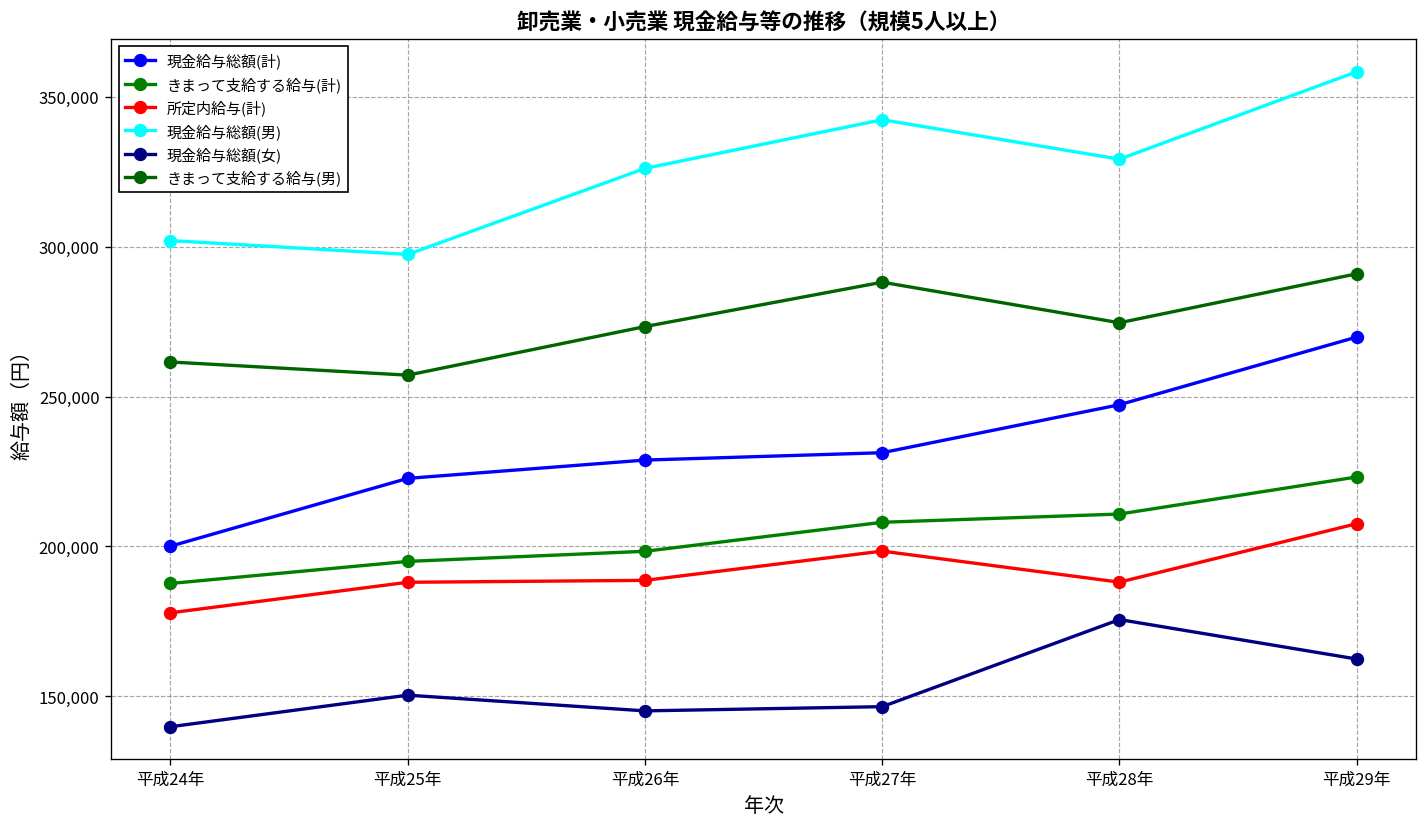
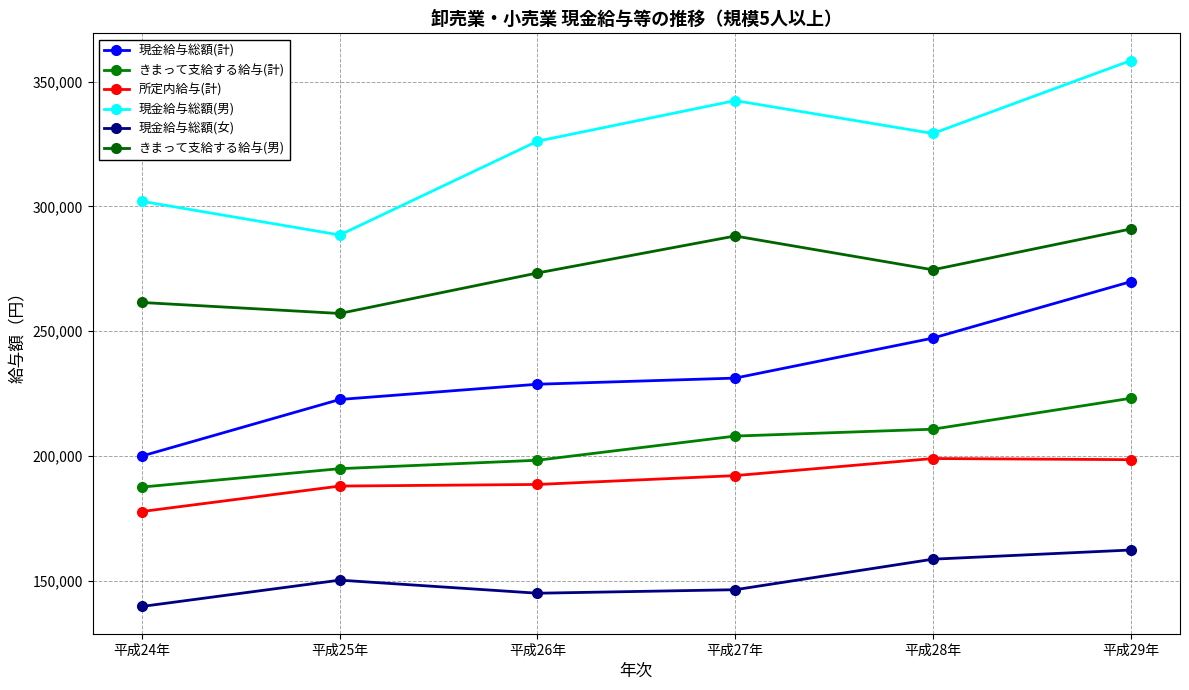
現金給与総額(男), 平成25年: 297,000 -> 289,000
所定内給与(計), 平成27年: 198,000 -> 192,000
所定内給与(計), 平成28年: 188,000 -> 199,000
現金給与総額(女), 平成28年: 176,000 -> 159,000
所定内給与(計), 平成29年: 208,000 -> 199,000
